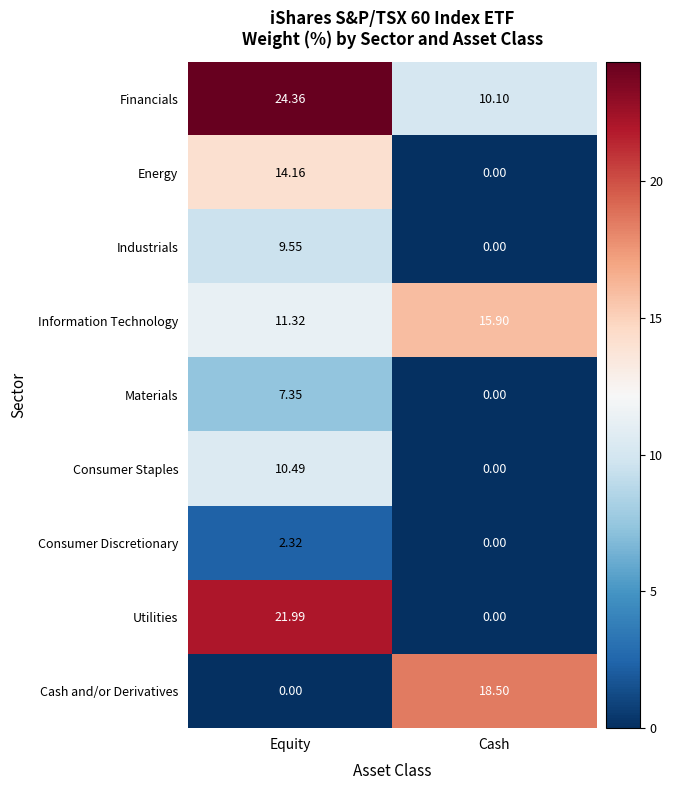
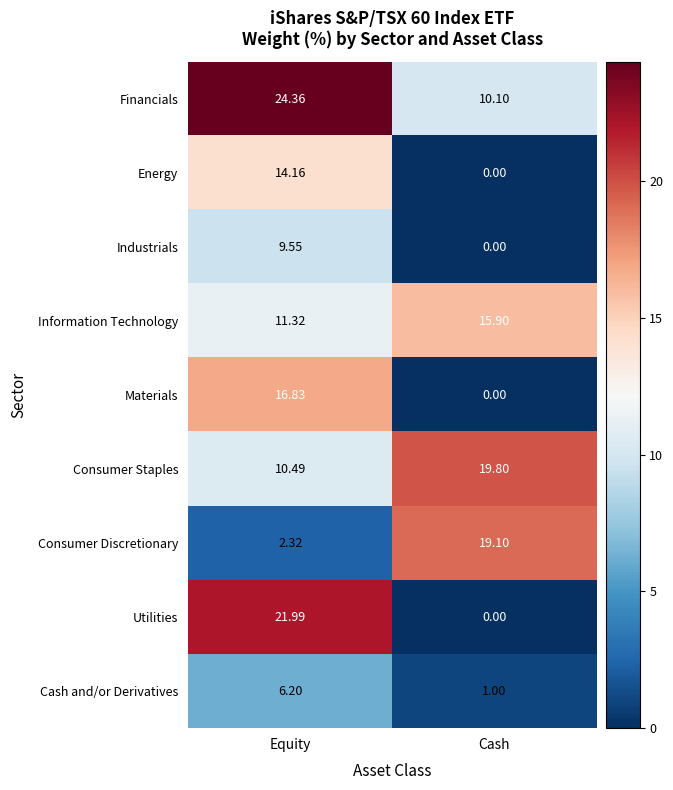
Materials, Equity: 7.35 -> 16.83
Consumer Staples, Cash: 0.00 -> 19.80
Consumer Discretionary, Cash: 0.00 -> 19.10
Cash and/or Derivatives, Equity: 0.00 -> 6.20
Cash and/or Derivatives, Cash: 18.50 -> 1.00
